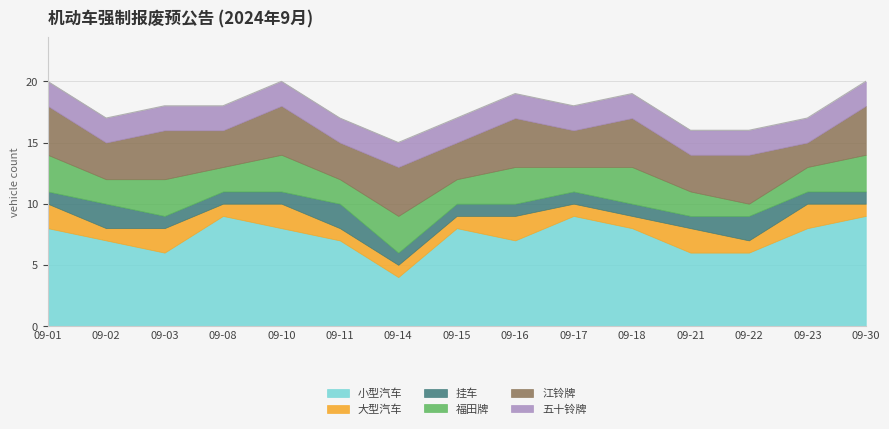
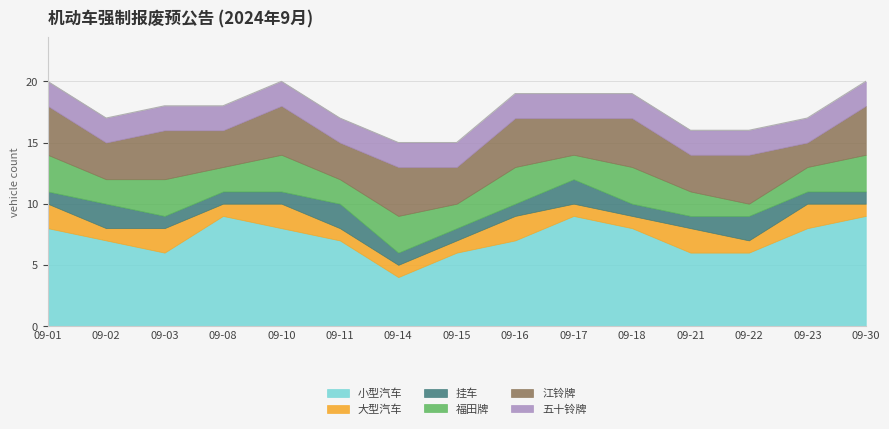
小型汽车, 09-15: 8 -> 6
挂车, 09-17: 1 -> 2
